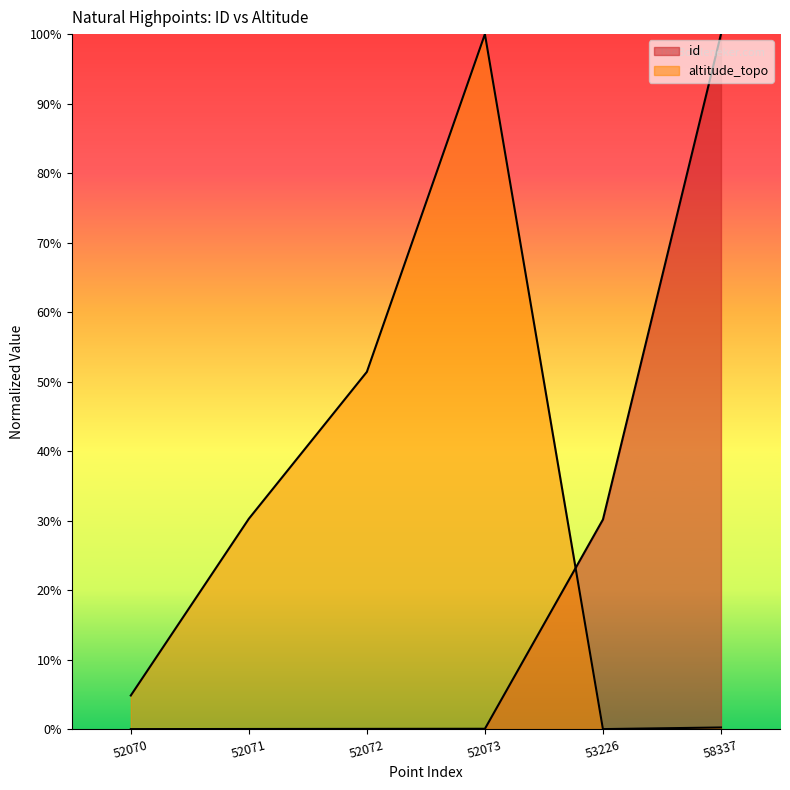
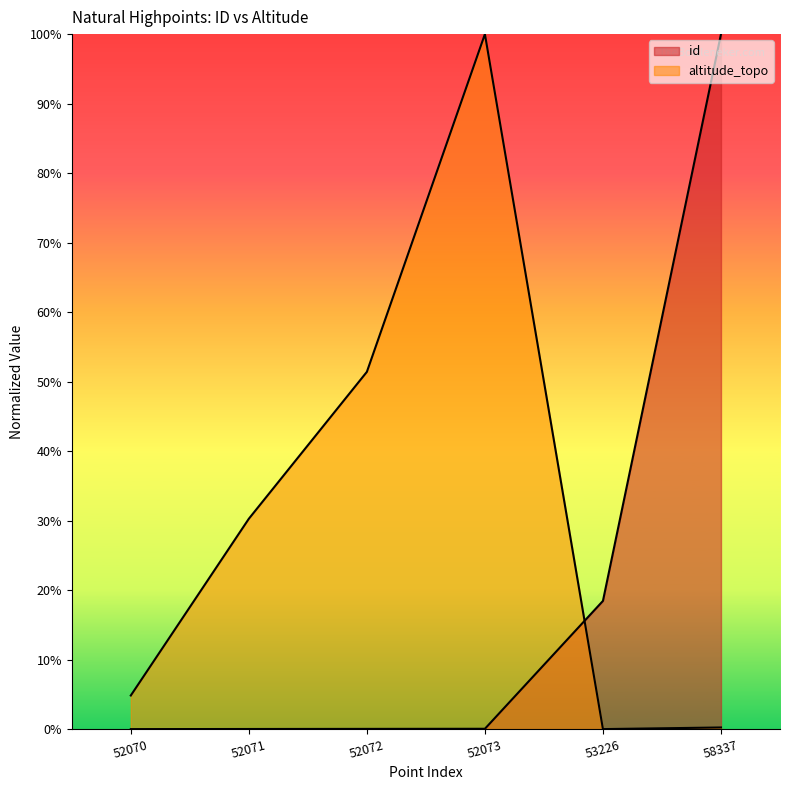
id, 53226: 30% -> 18%
